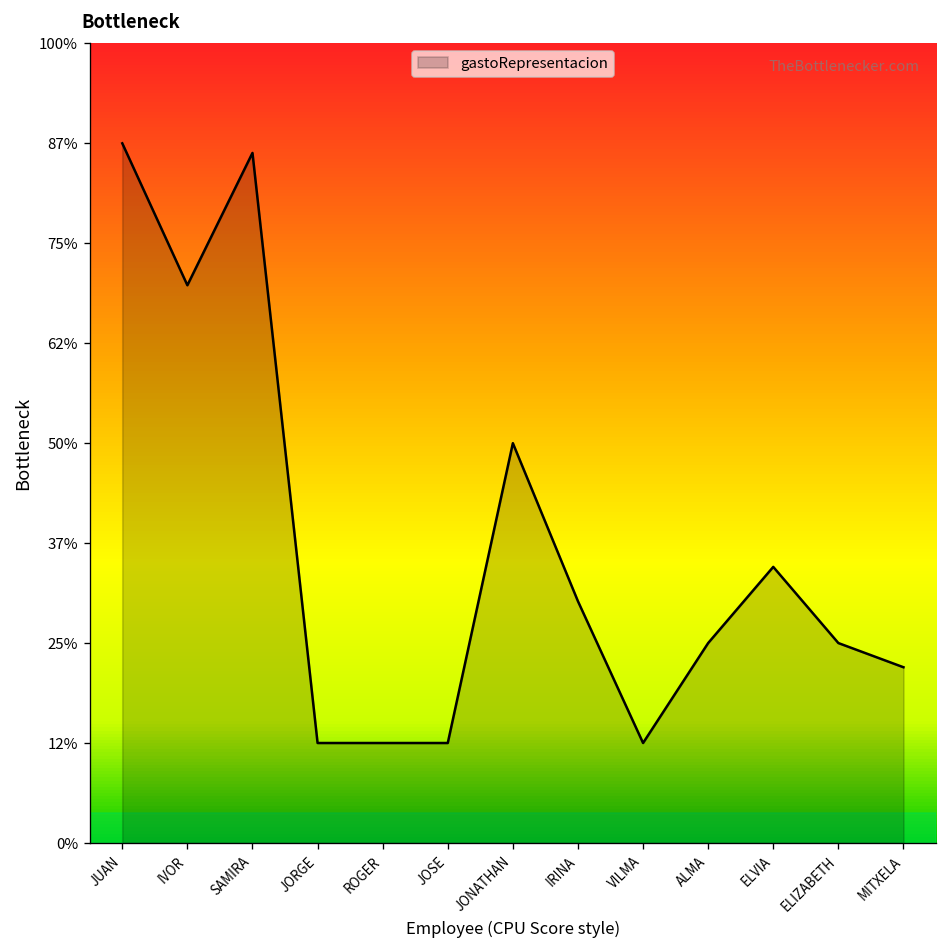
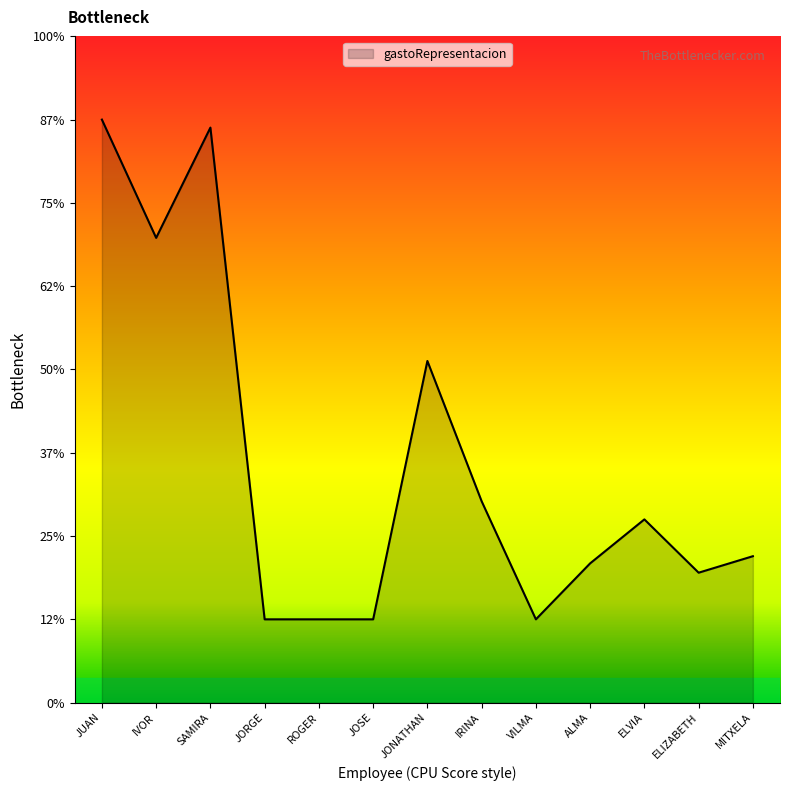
JONATHAN: 50% -> 51%
ALMA: 25% -> 21%
ELVIA: 35% -> 28%
ELIZABETH: 25% -> 20%
